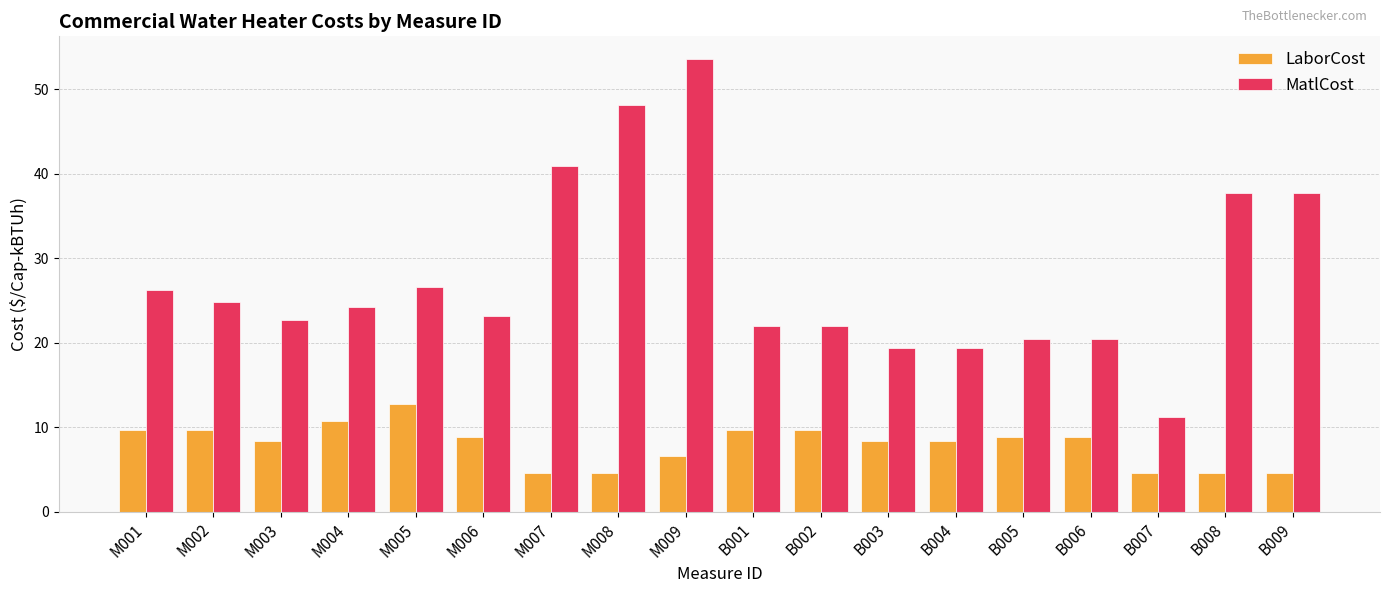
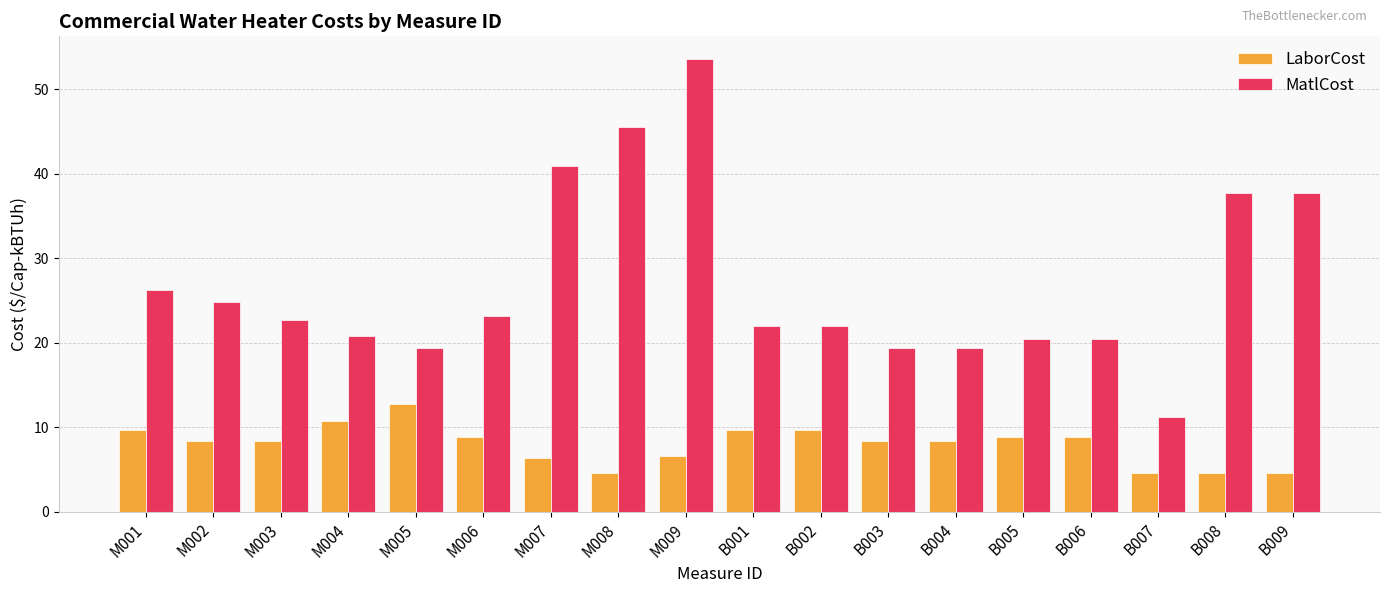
LaborCost, M002: 10 -> 8
MatlCost, M004: 24 -> 21
MatlCost, M005: 27 -> 19
LaborCost, M007: 5 -> 6
MatlCost, M008: 48 -> 46
